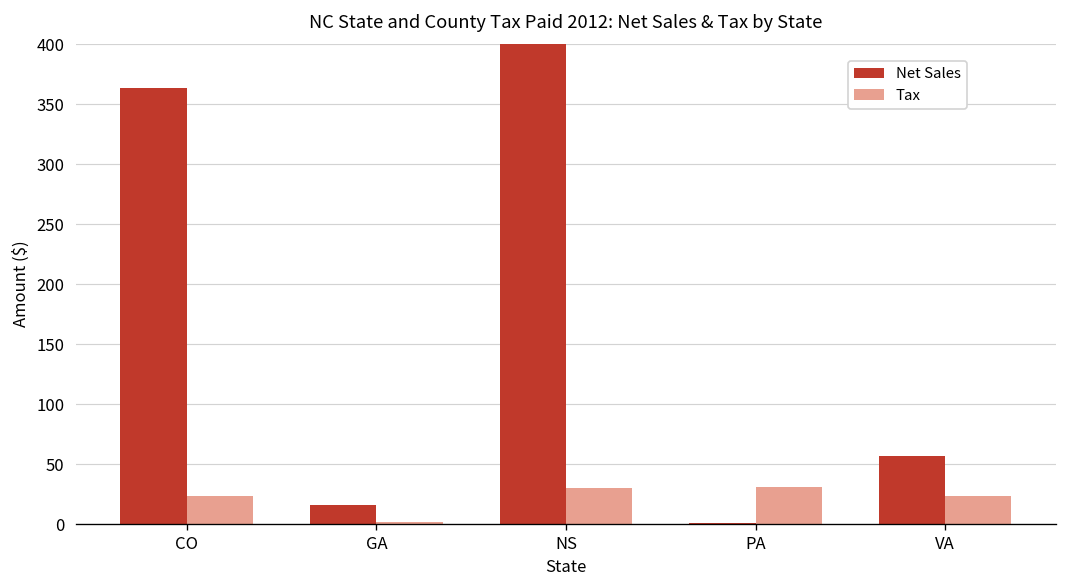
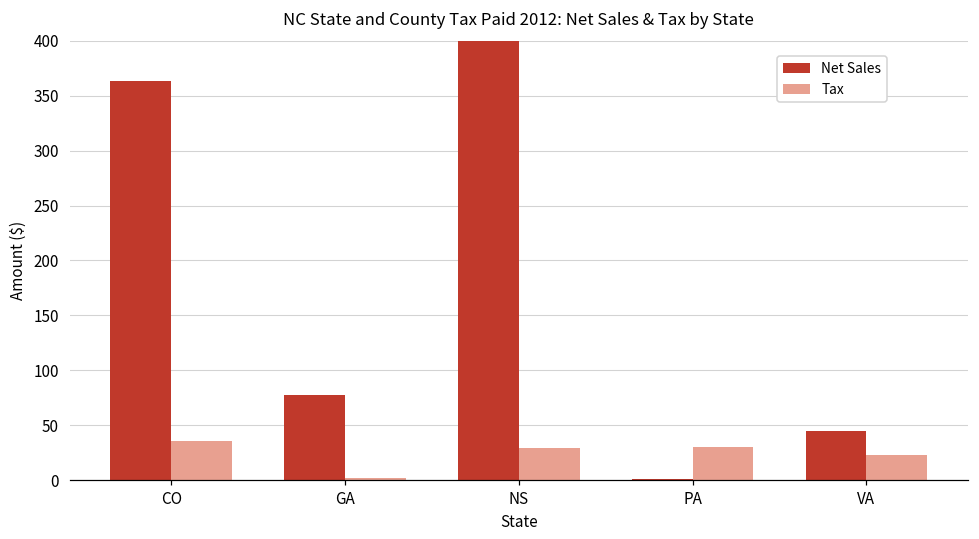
Tax, CO: 20 -> 40
Net Sales, GA: 20 -> 80
Net Sales, VA: 60 -> 40
